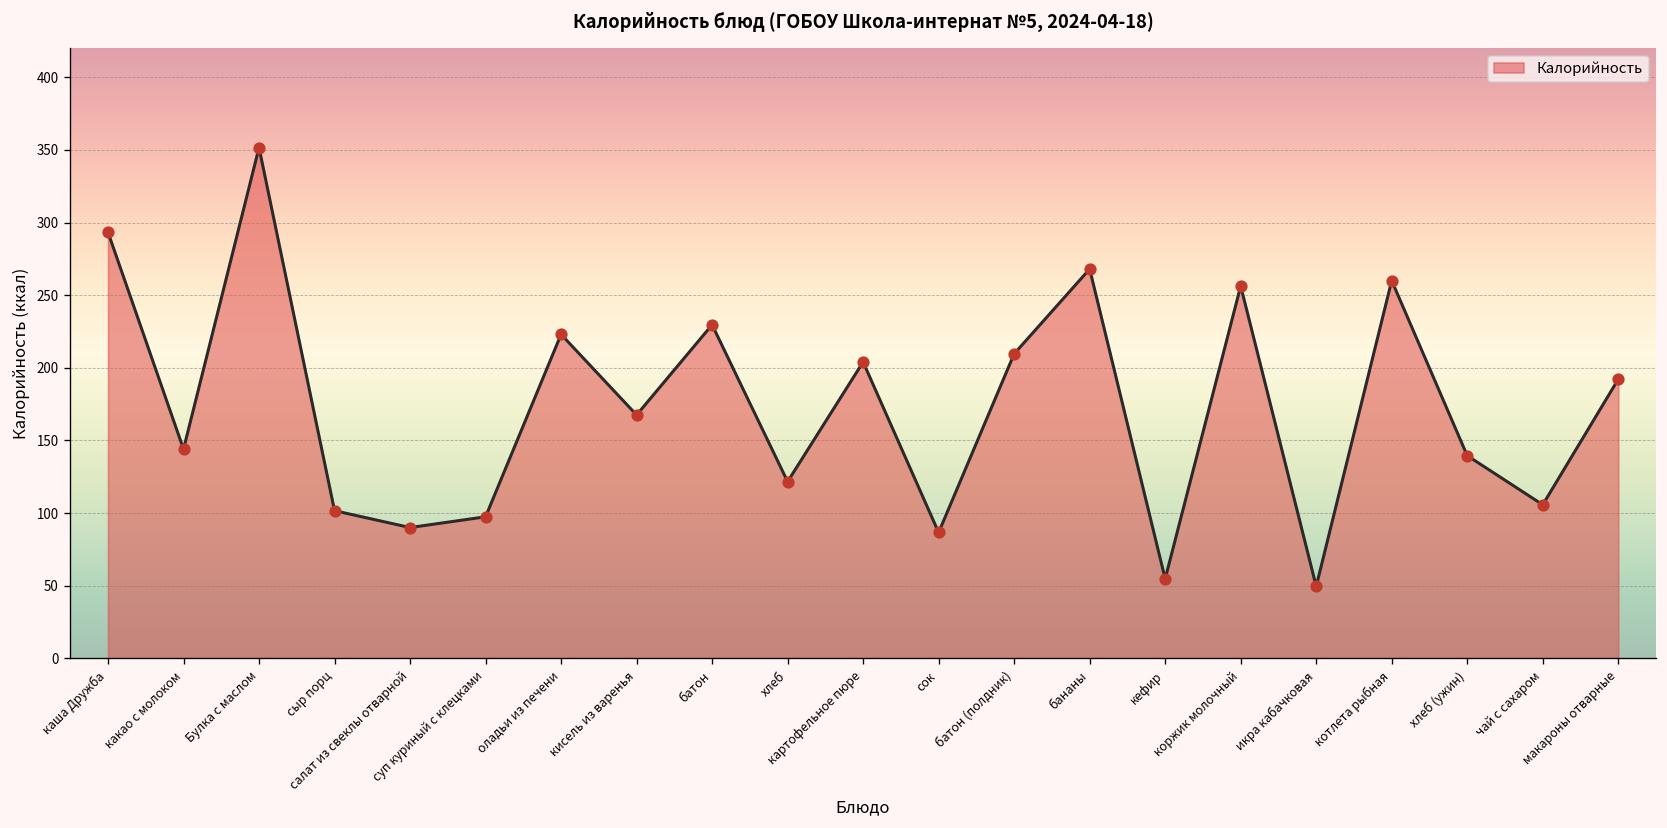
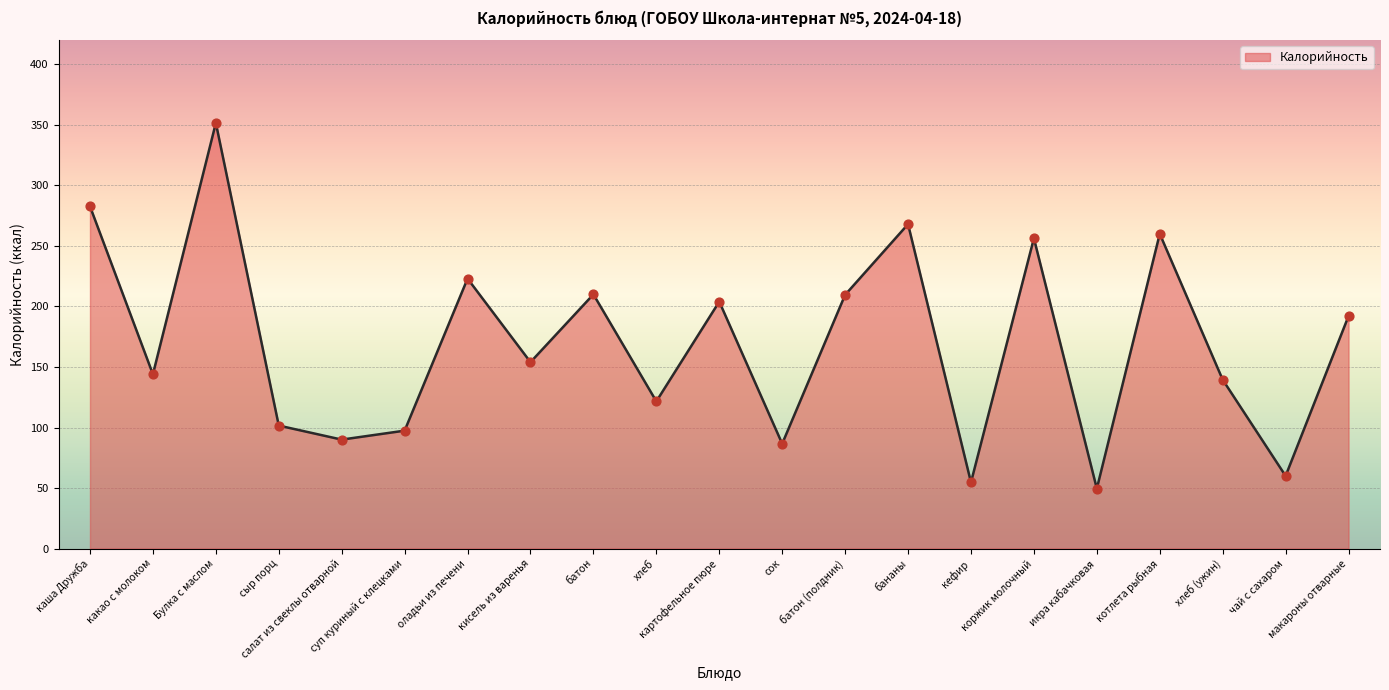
каша Дружба: 293 -> 283
кисель из варенья: 168 -> 154
батон: 230 -> 210
чай с сахаром: 106 -> 60
